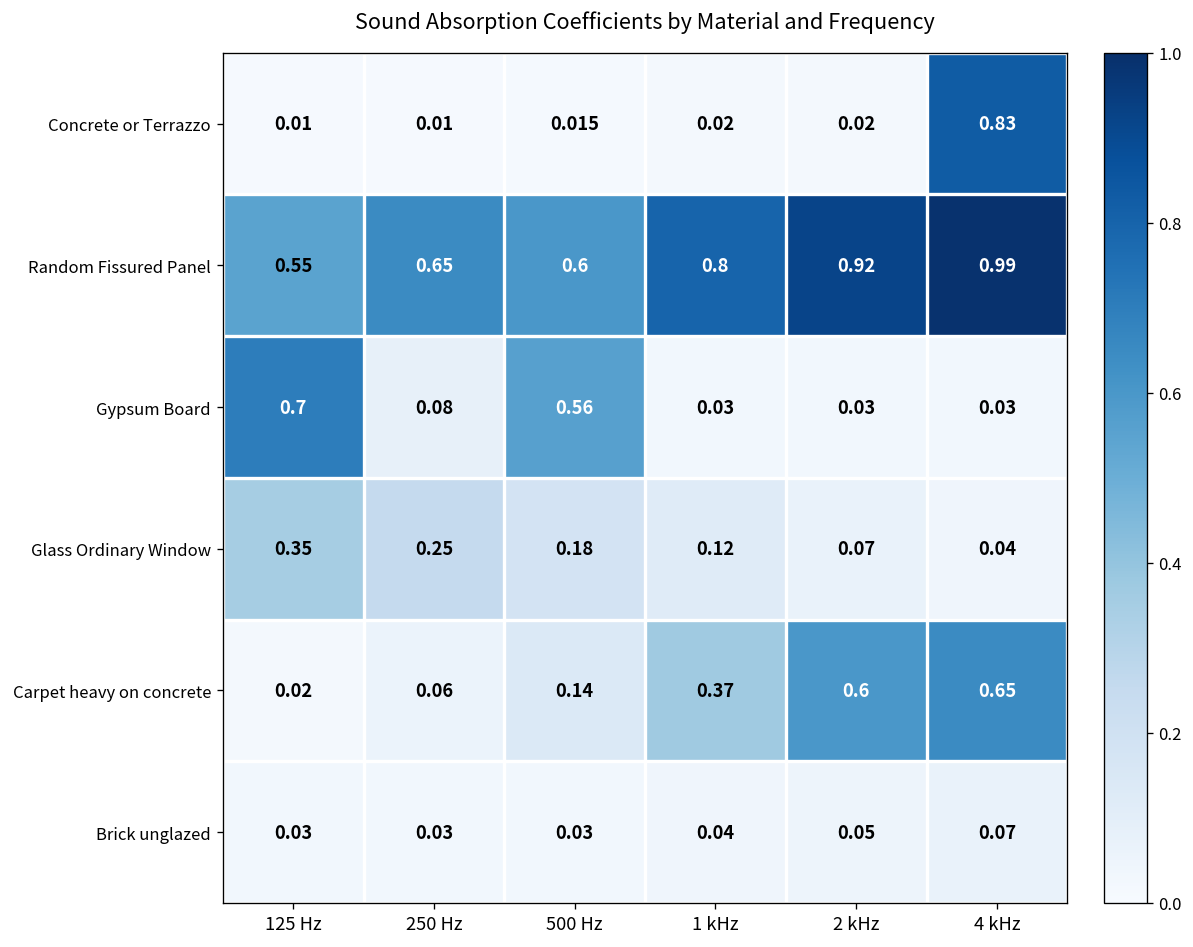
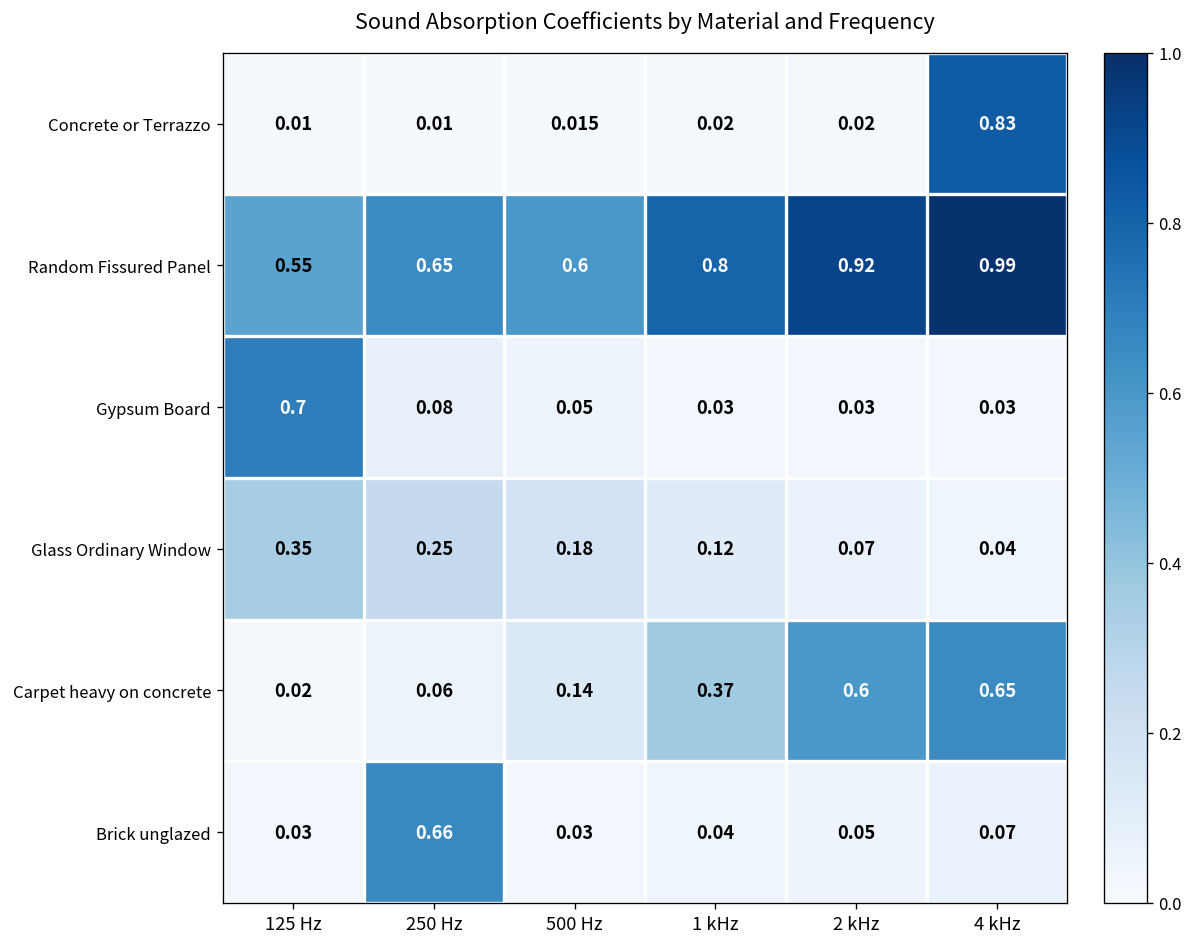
Gypsum Board, 500 Hz: 0.56 -> 0.05
Brick unglazed, 250 Hz: 0.03 -> 0.66
